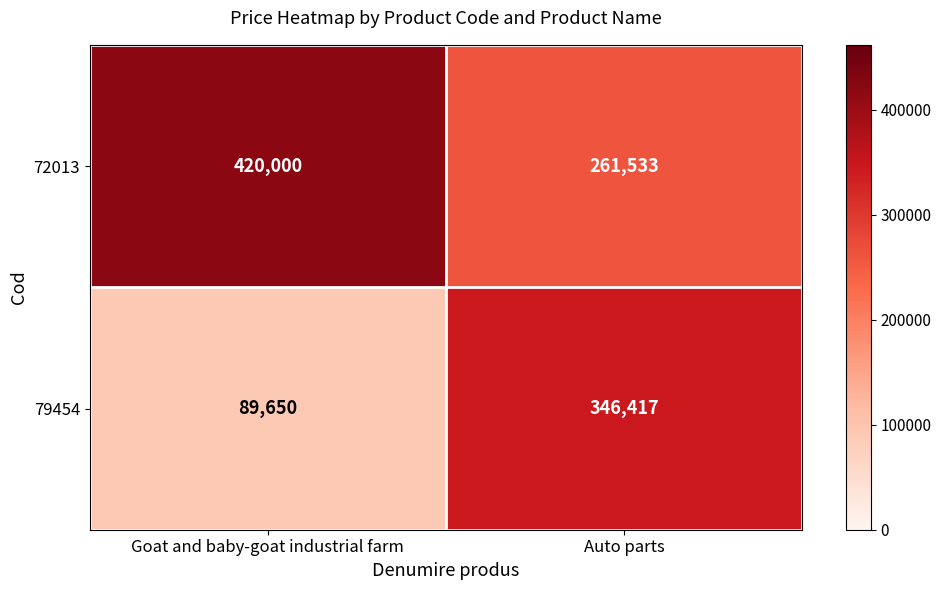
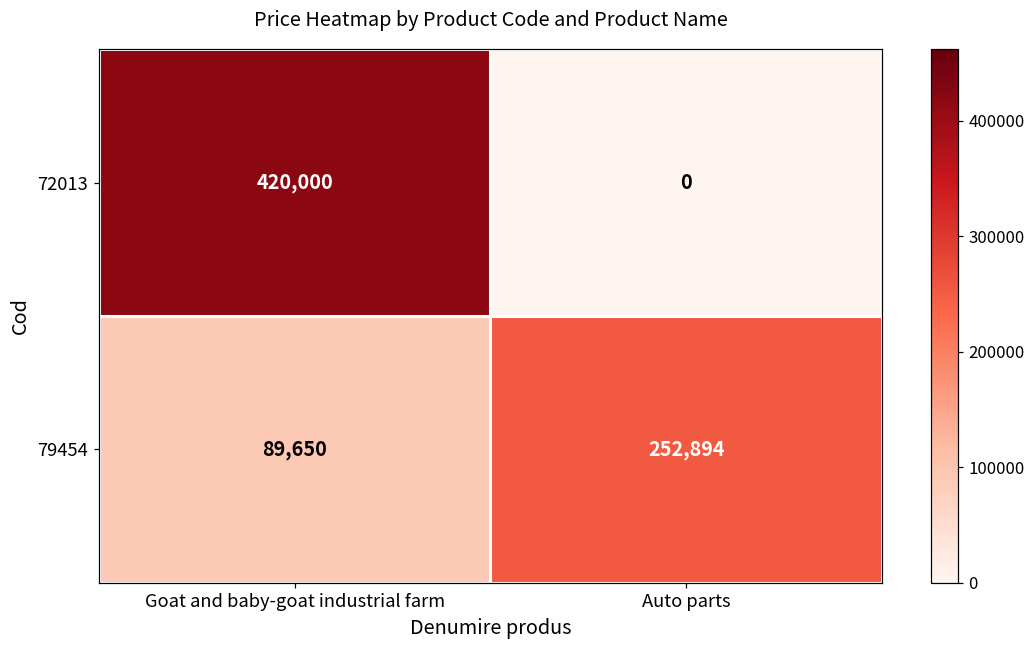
72013, Auto parts: 261,533 -> 0
79454, Auto parts: 346,417 -> 252,894
